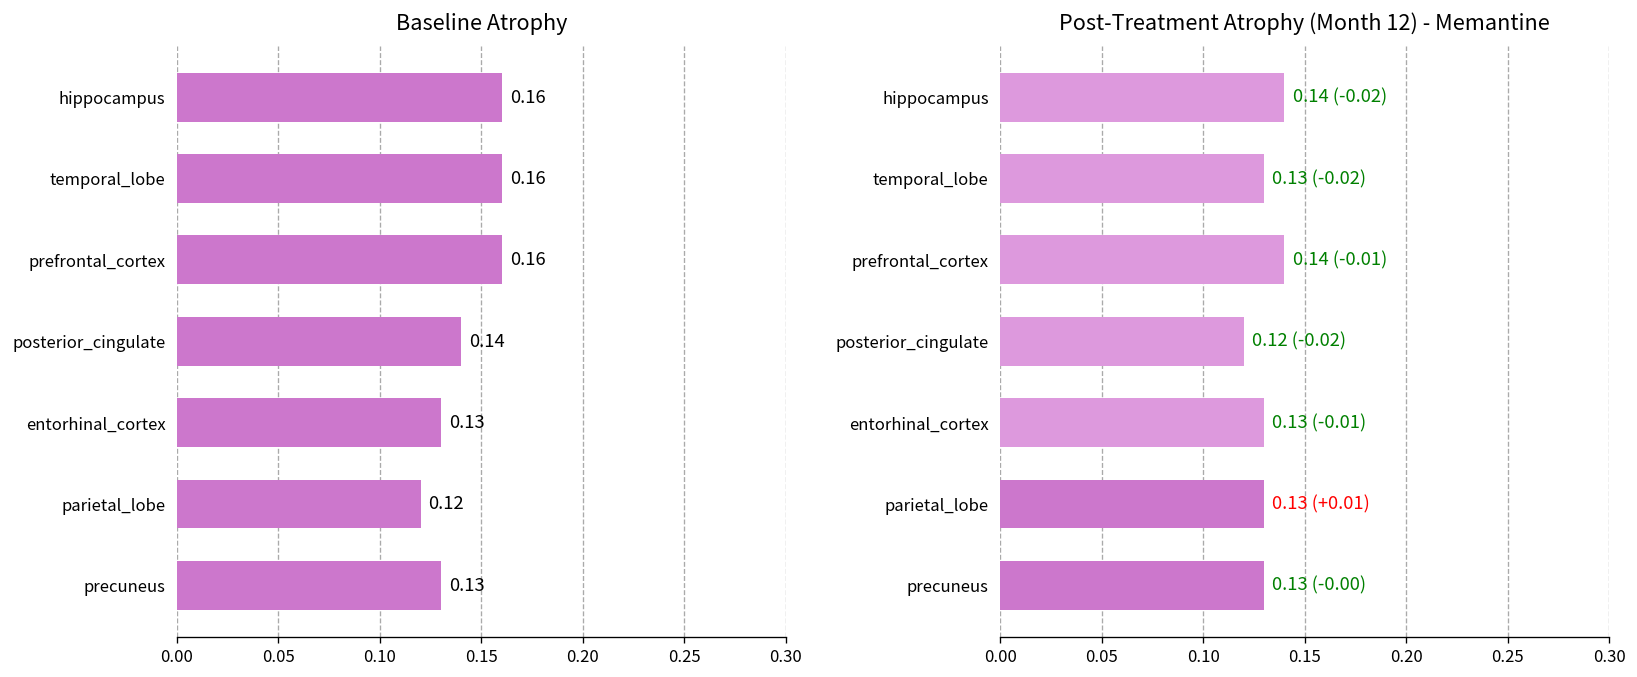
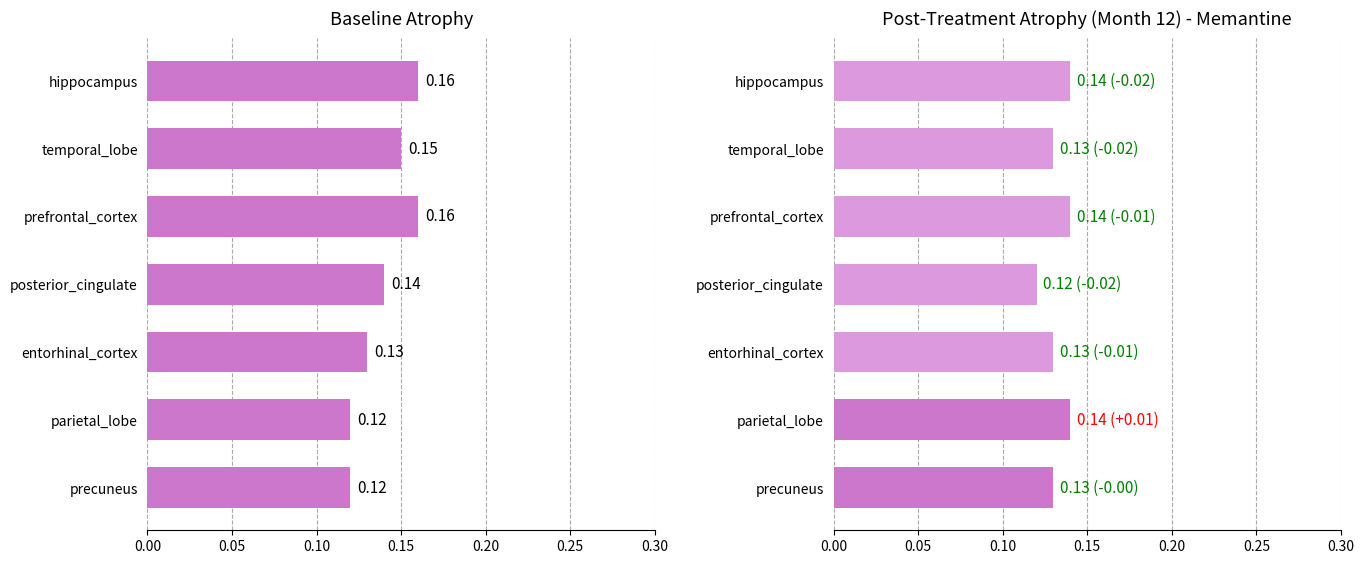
Baseline Atrophy, temporal_lobe: 0.16 -> 0.15
Baseline Atrophy, precuneus: 0.13 -> 0.12
Post-Treatment Atrophy (Month 12) - Memantine, parietal_lobe: 0.13 -> 0.14
